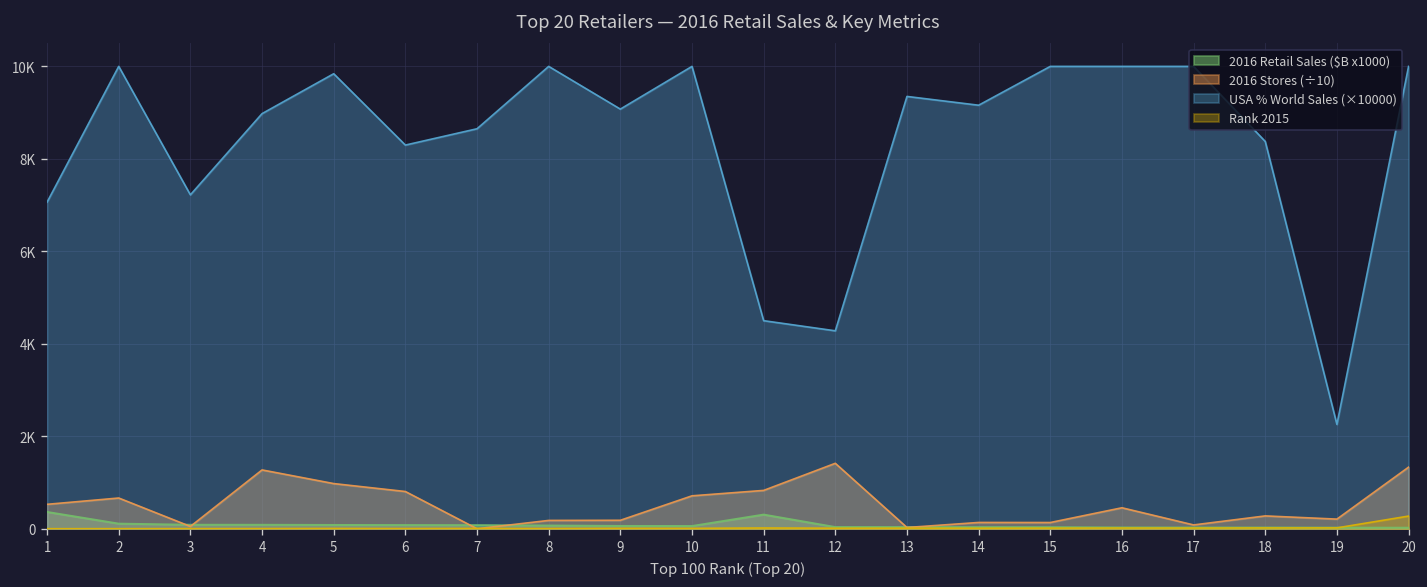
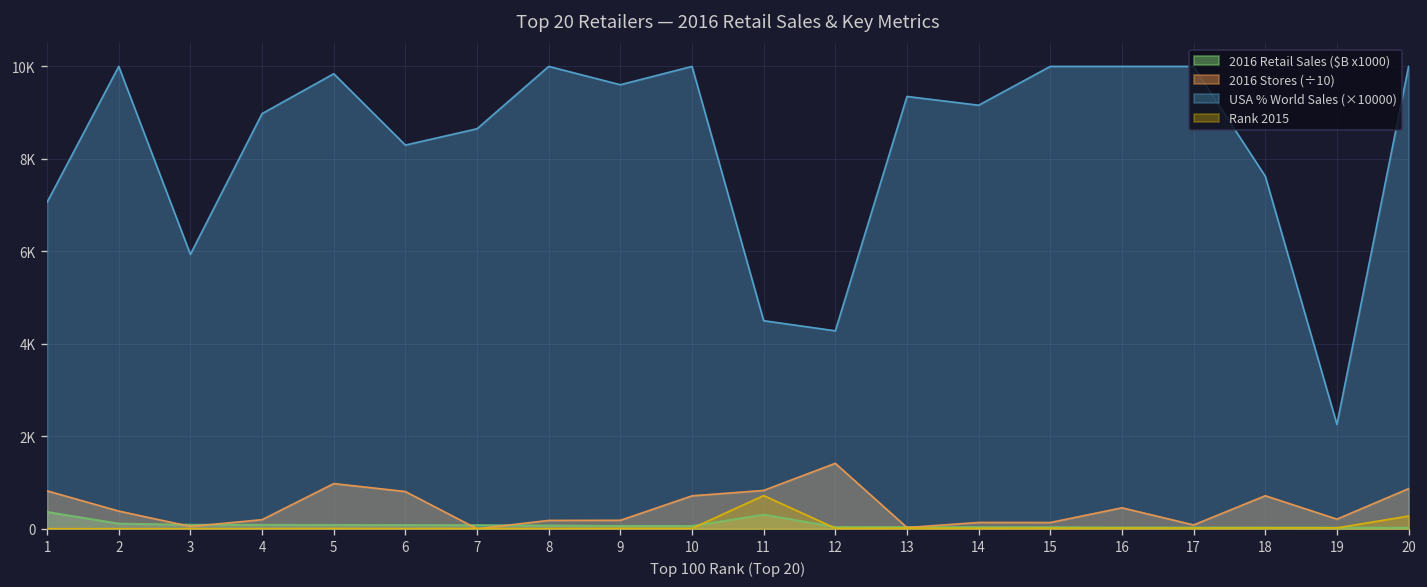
2016 Stores (÷10), 1: 500 -> 800
2016 Stores (÷10), 2: 700 -> 400
USA % World Sales (×10000), 3: 7200 -> 5900
2016 Stores (÷10), 4: 1300 -> 200
USA % World Sales (×10000), 9: 9100 -> 9600
Rank 2015, 11: 0 -> 700
2016 Stores (÷10), 18: 300 -> 700
USA % World Sales (×10000), 18: 8400 -> 7600
2016 Stores (÷10), 20: 1300 -> 900
